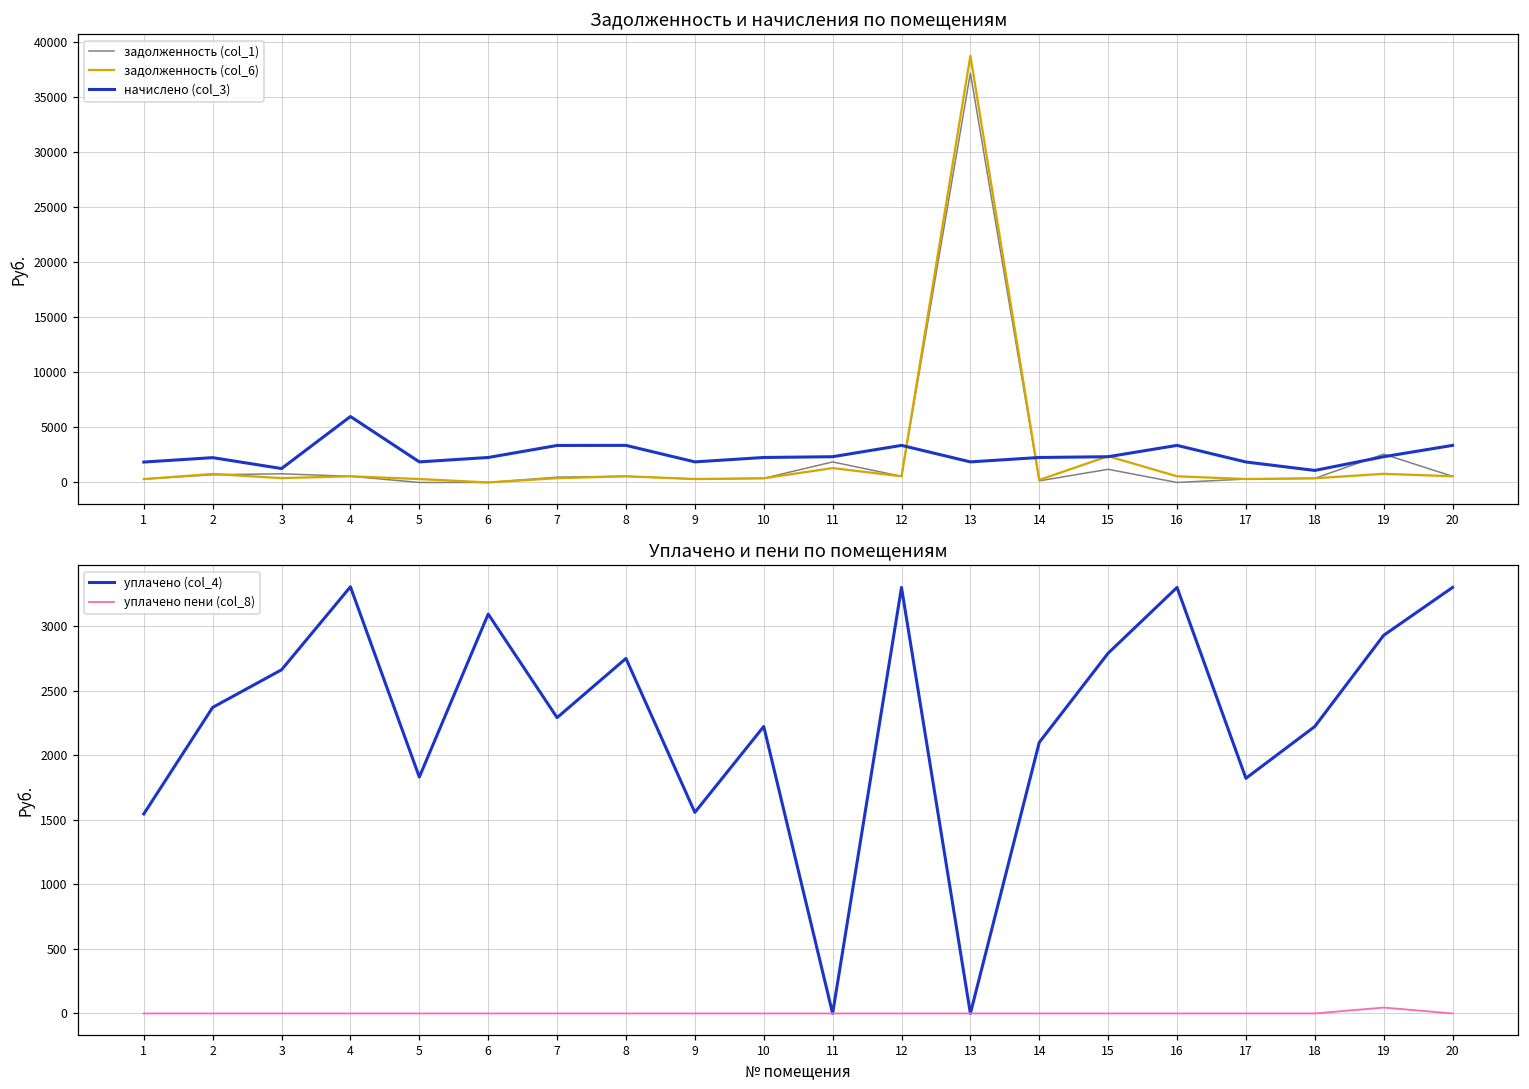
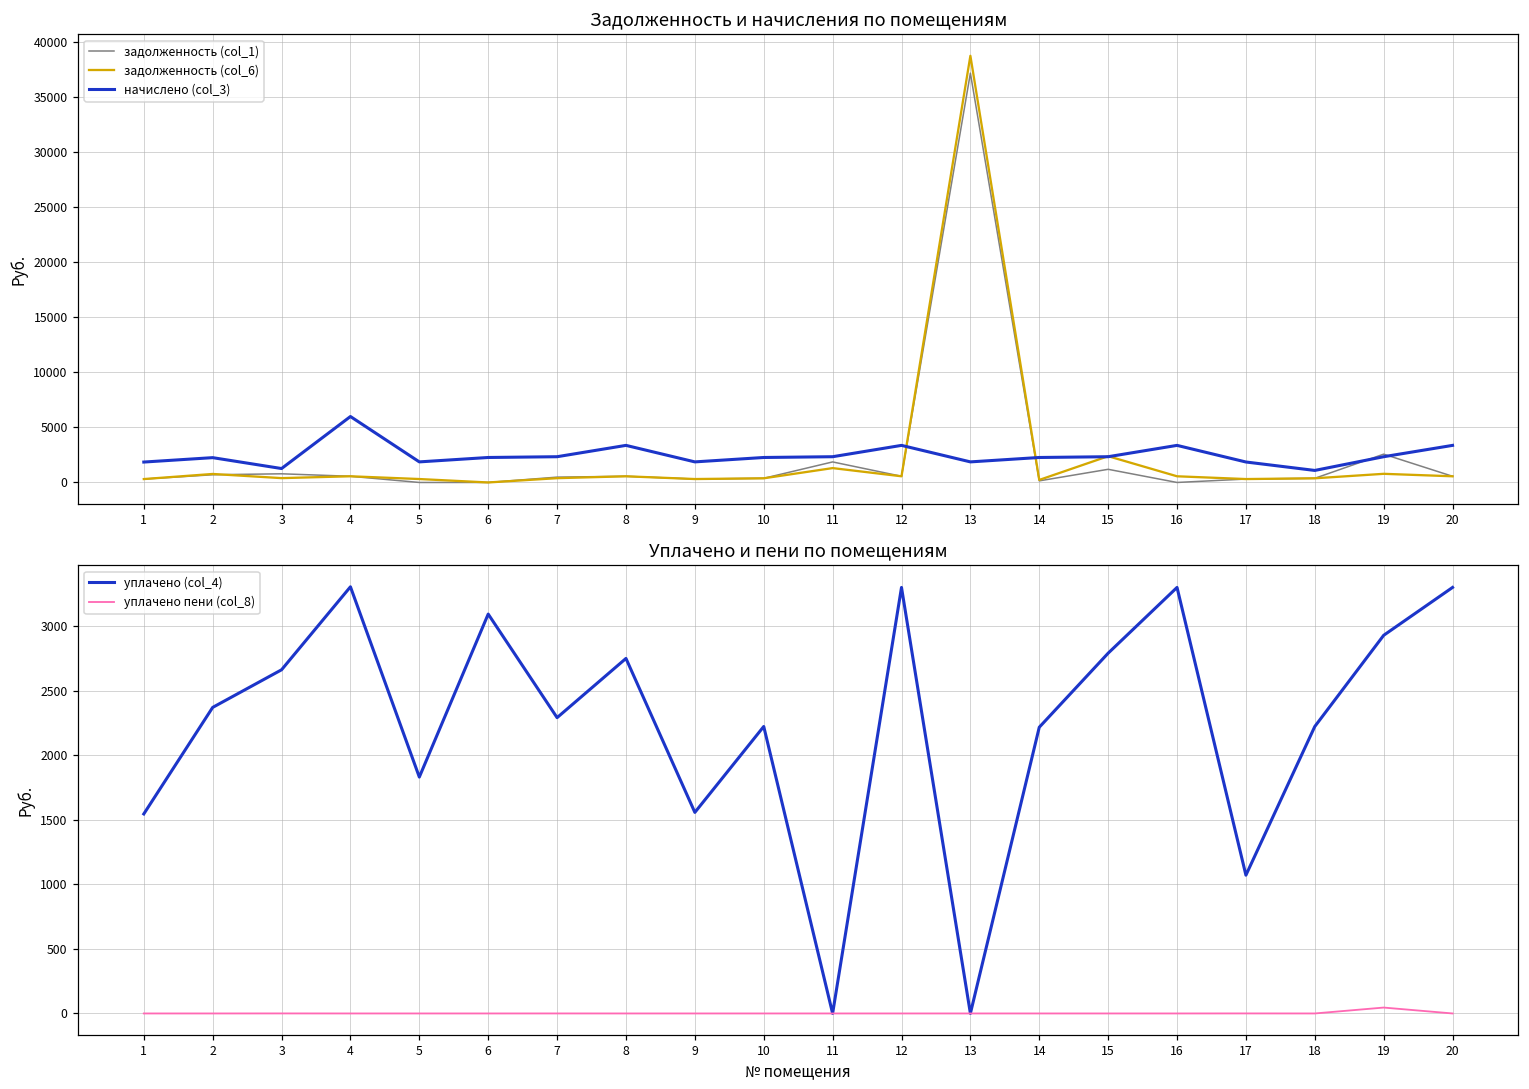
Задолженность и начисления по помещениям, начислено (col_3), 7: 3400 -> 2300
Уплачено и пени по помещениям, уплачено (col_4), 14: 2100 -> 2220
Уплачено и пени по помещениям, уплачено (col_4), 17: 1820 -> 1070
